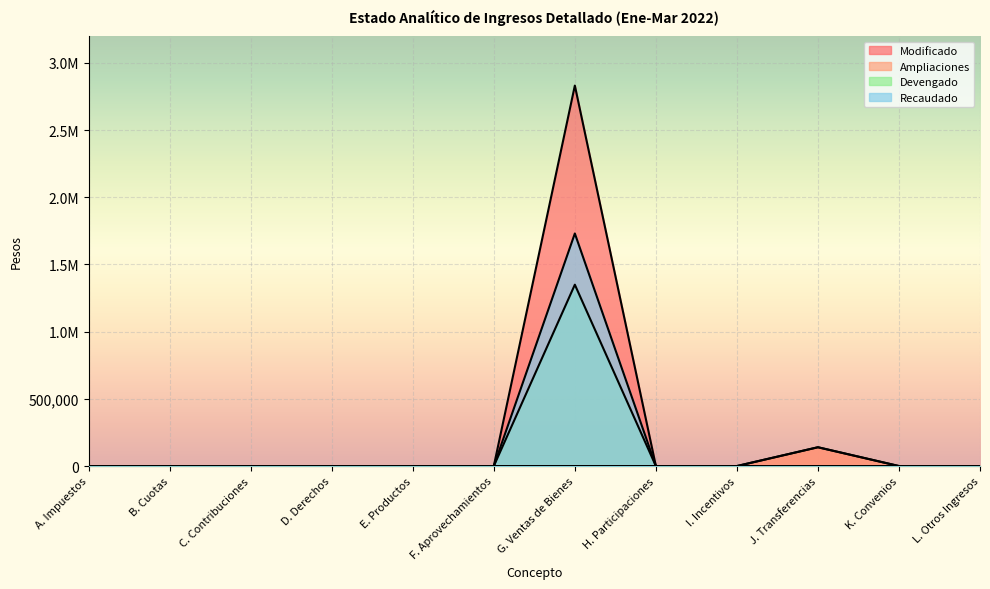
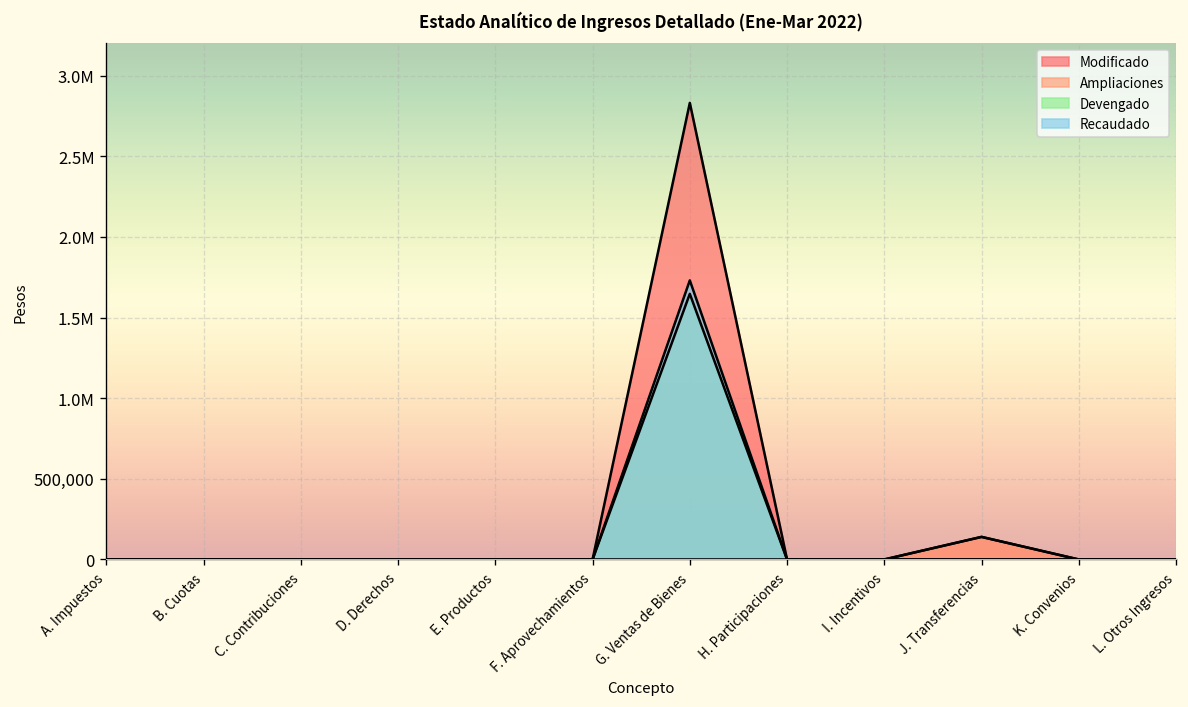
Devengado, G. Ventas de Bienes: 1,350,000 -> 1,650,000
